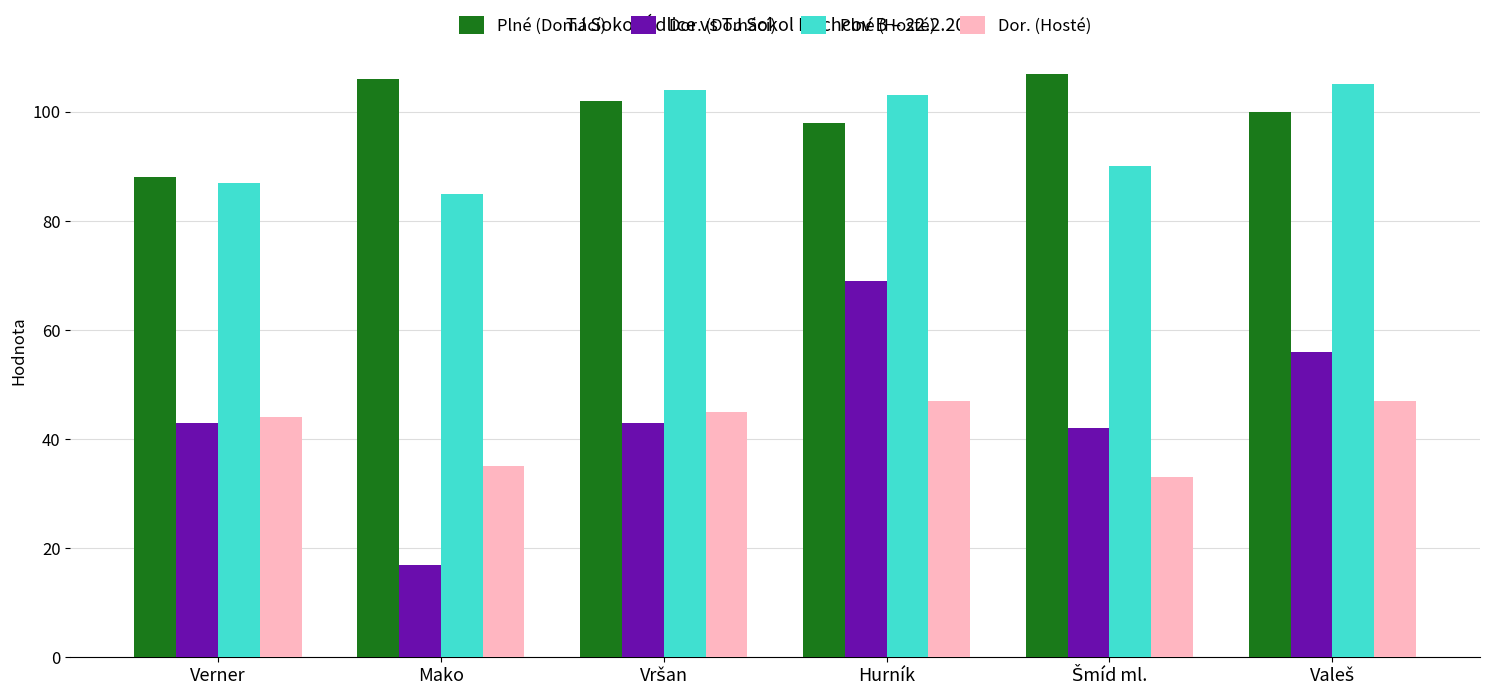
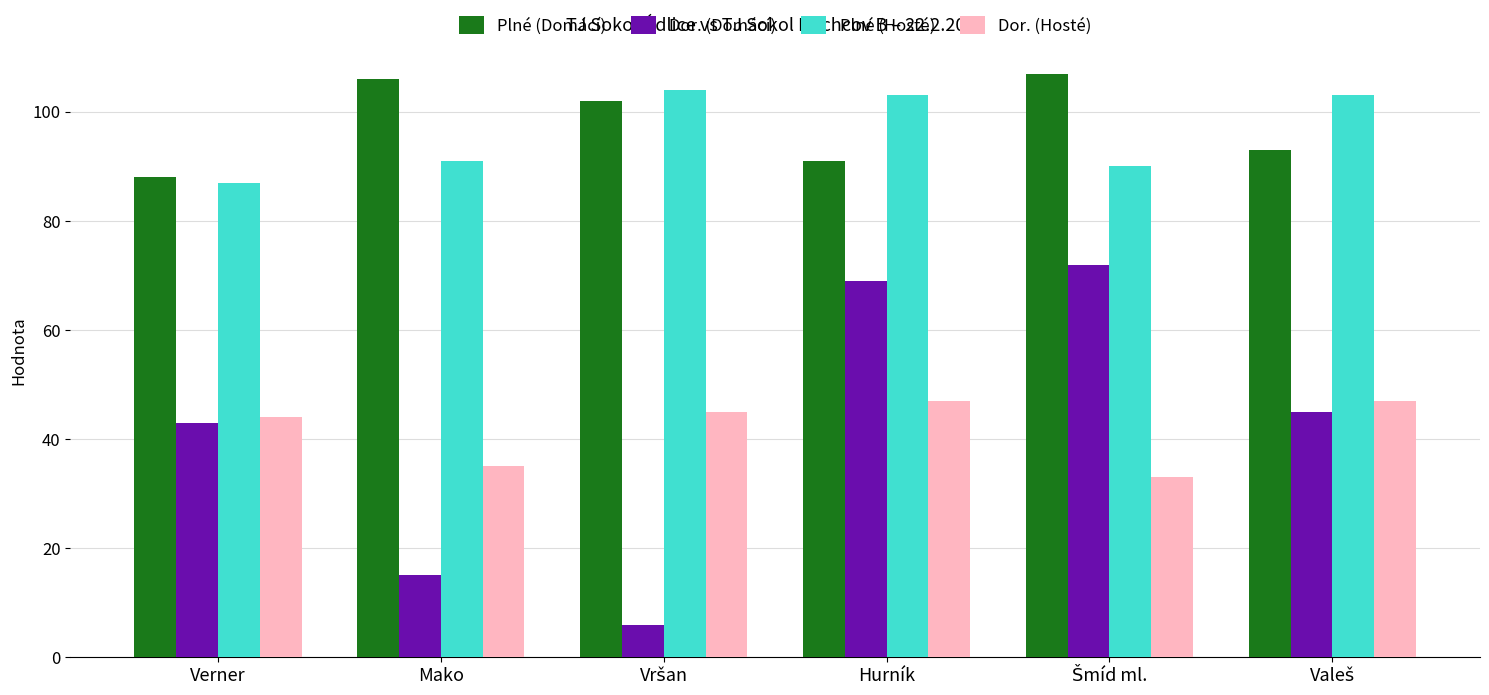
Dor. (Domácí), Mako: 17 -> 15
Plné (Hosté), Mako: 85 -> 91
Dor. (Domácí), Vršan: 43 -> 6
Plné (Domácí), Hurník: 98 -> 91
Dor. (Domácí), Šmíd ml.: 42 -> 72
Plné (Domácí), Valeš: 100 -> 93
Dor. (Domácí), Valeš: 56 -> 45
Plné (Hosté), Valeš: 105 -> 103
